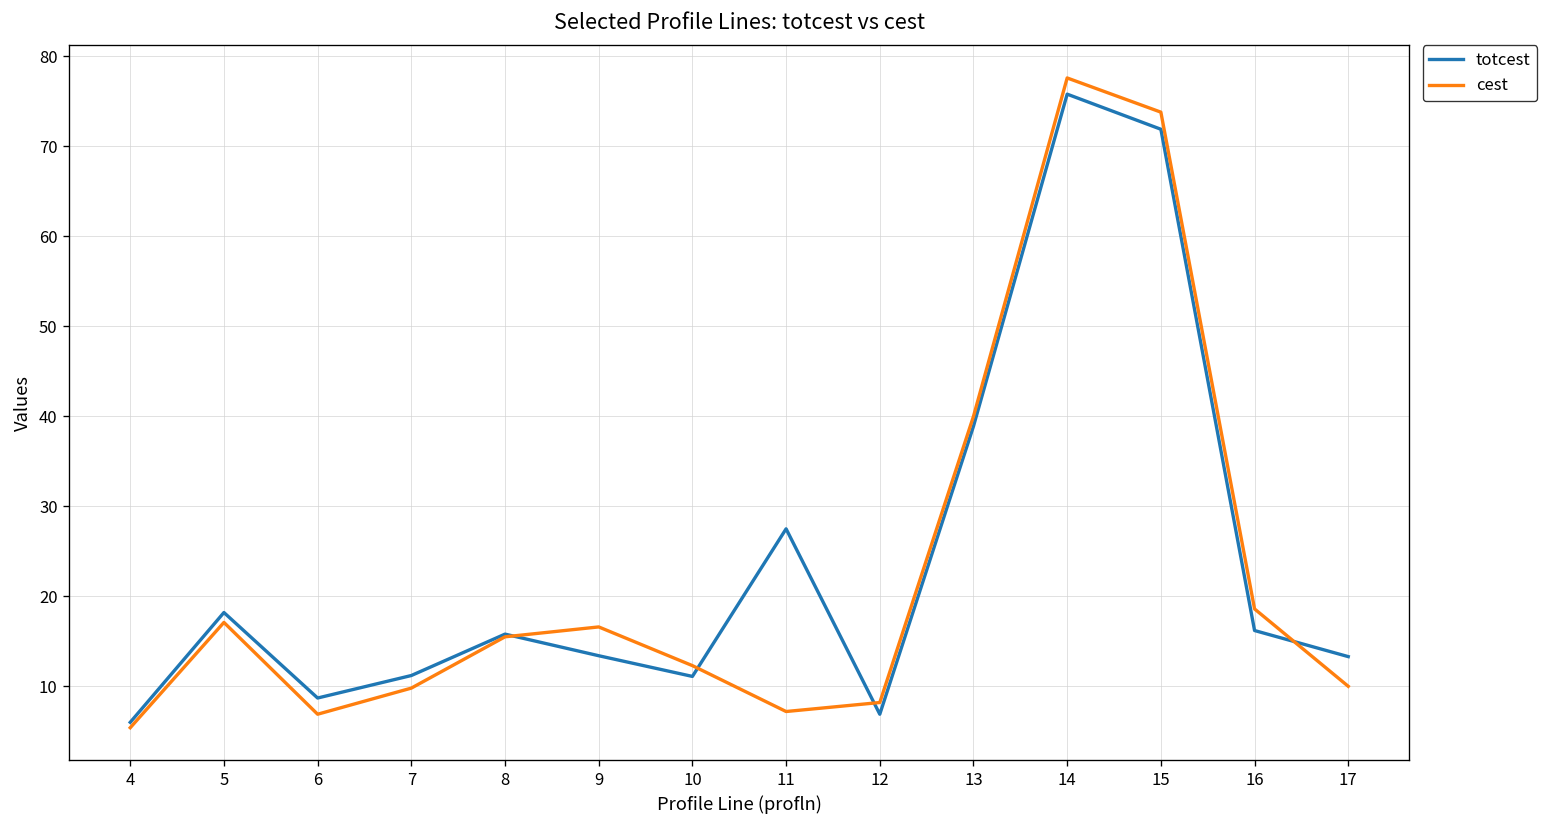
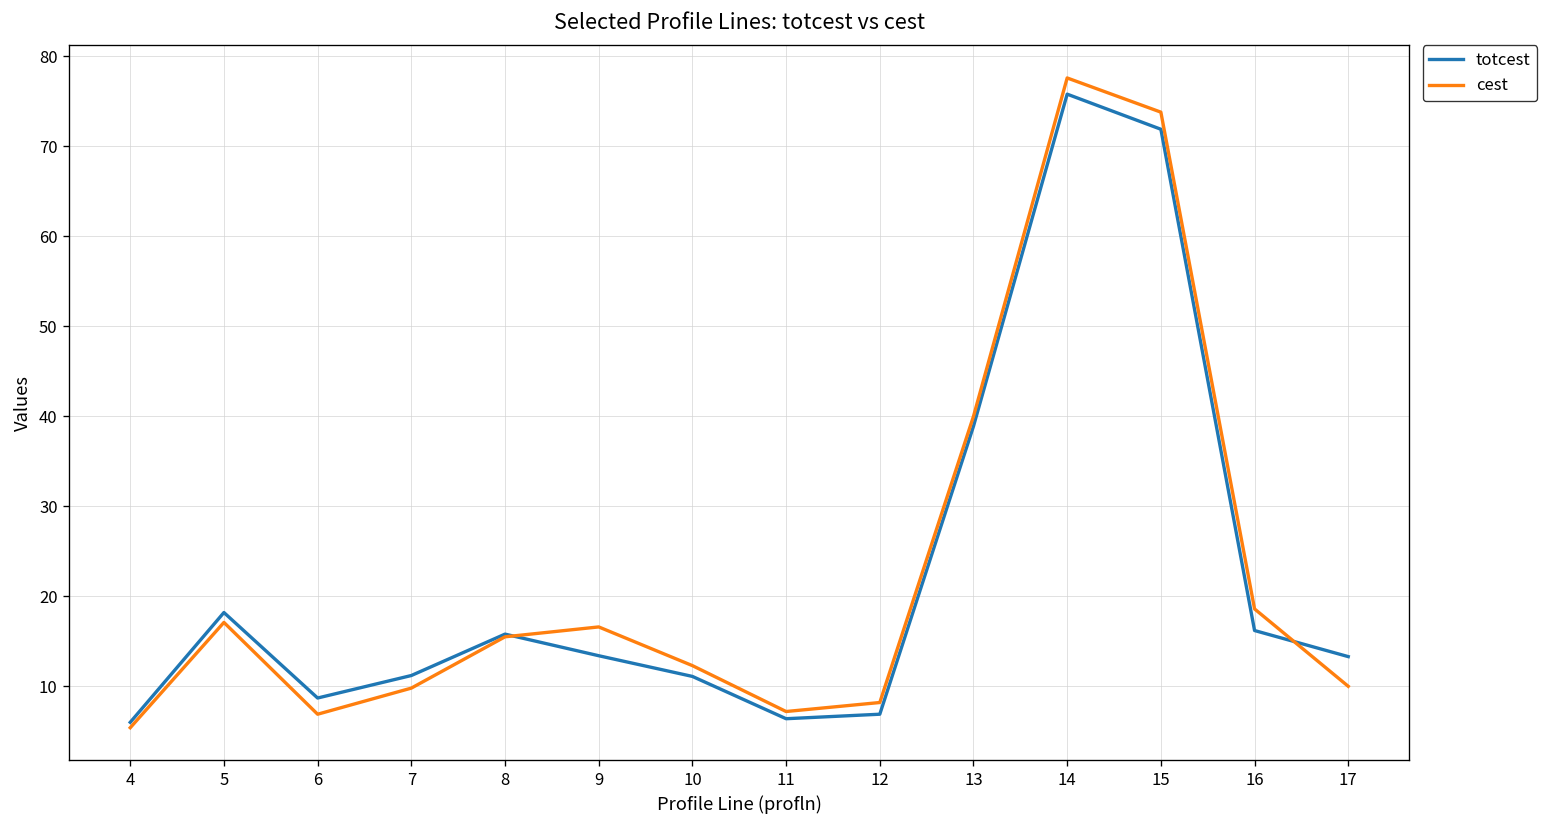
totcest, 11: 28 -> 6
